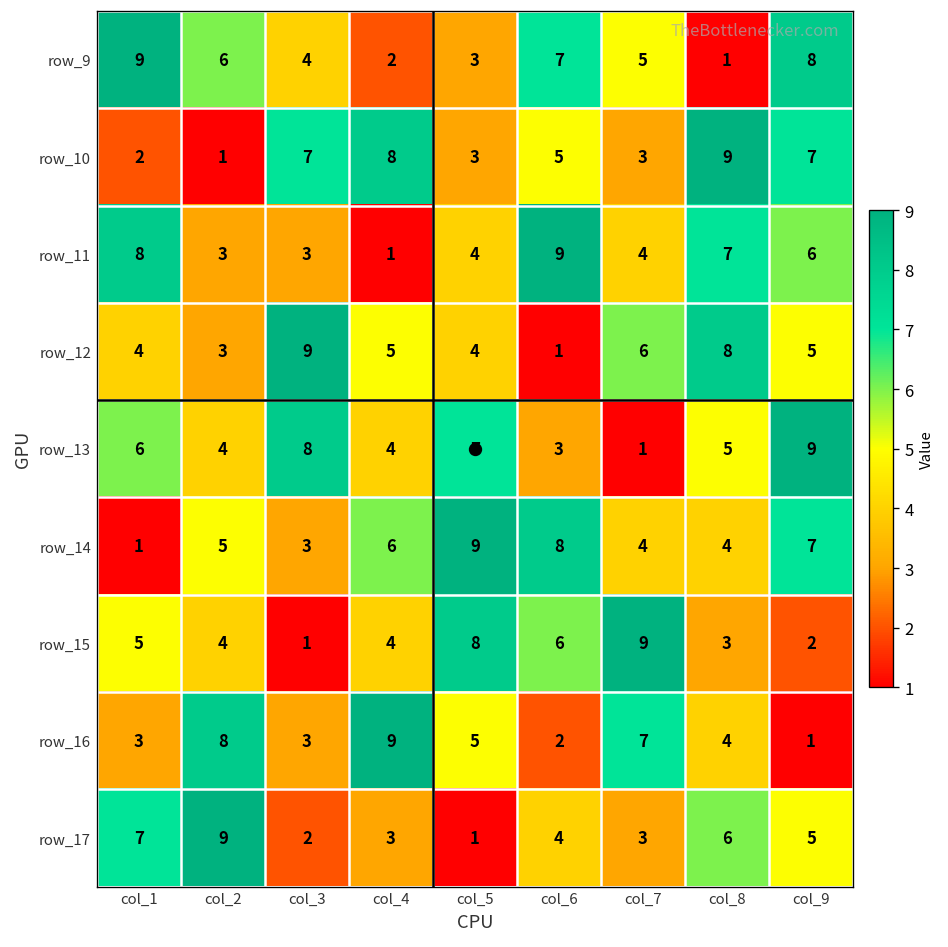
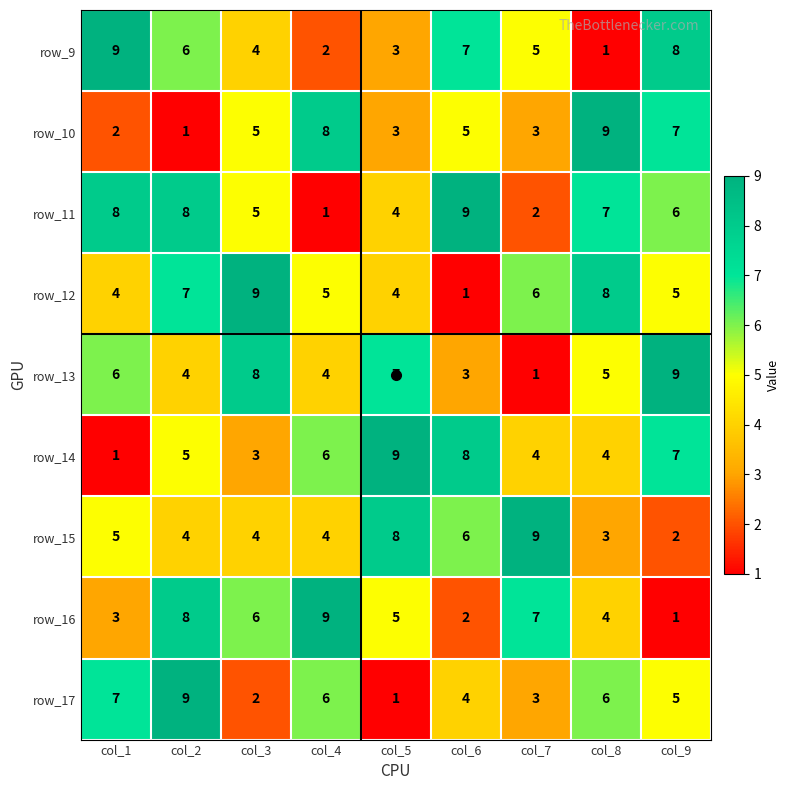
row_10, col_3: 7 -> 5
row_11, col_2: 3 -> 8
row_11, col_3: 3 -> 5
row_11, col_7: 4 -> 2
row_12, col_2: 3 -> 7
row_15, col_3: 1 -> 4
row_16, col_3: 3 -> 6
row_17, col_4: 3 -> 6
